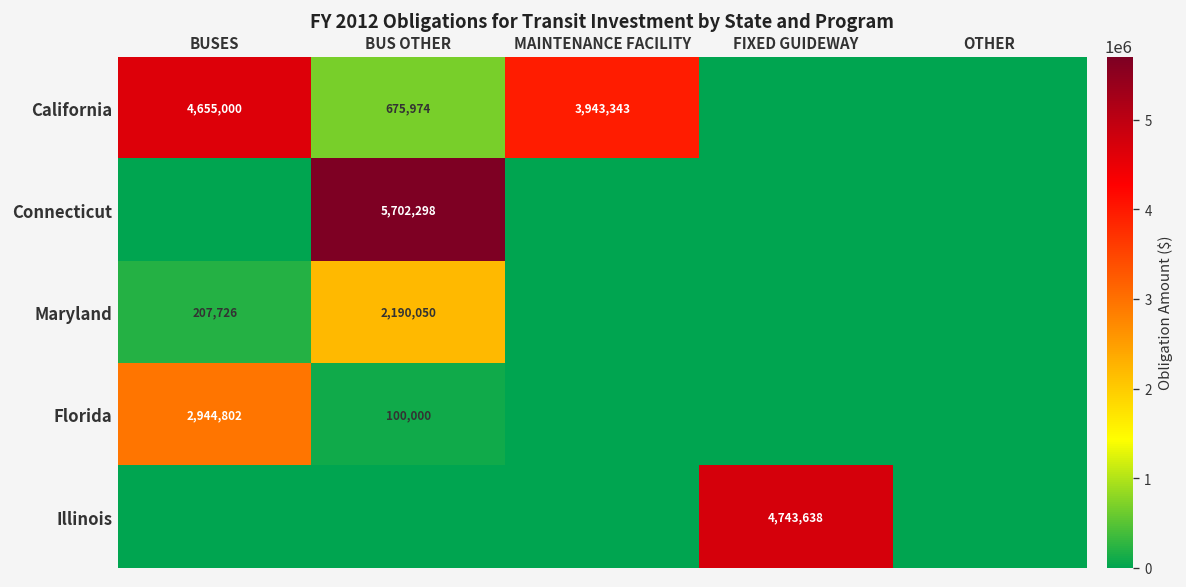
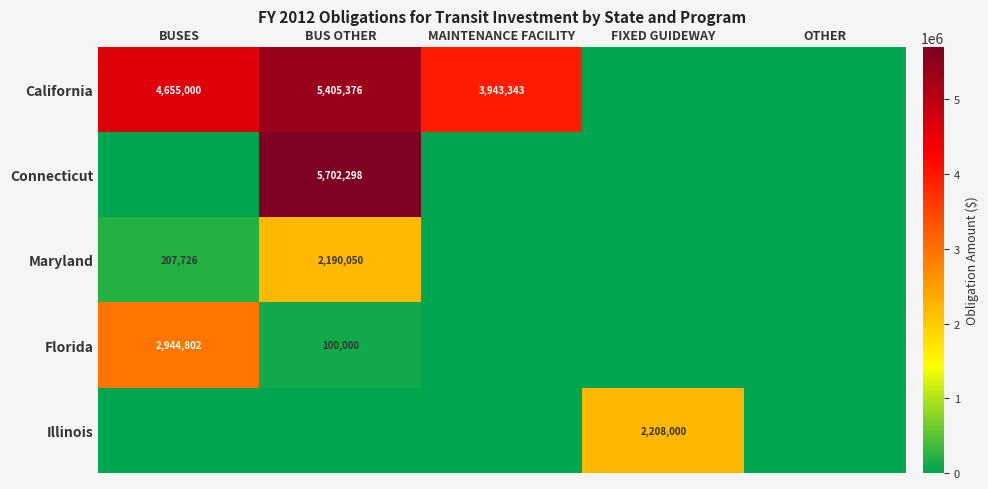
California, BUS OTHER: 675,974 -> 5,405,376
Illinois, FIXED GUIDEWAY: 4,743,638 -> 2,208,000
